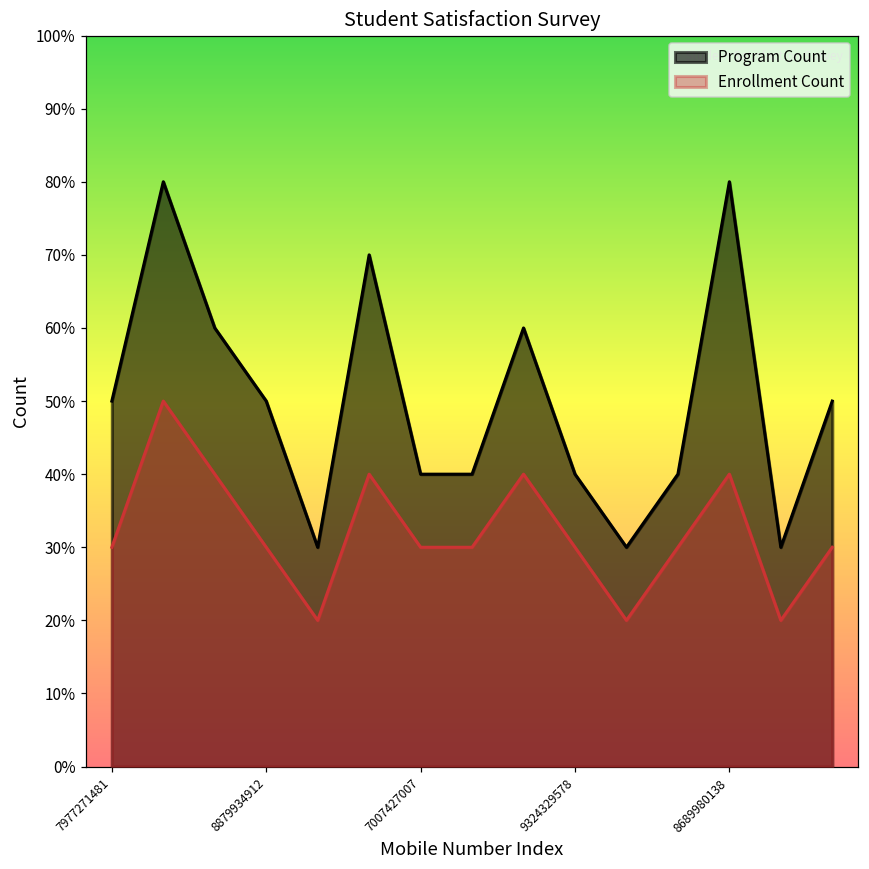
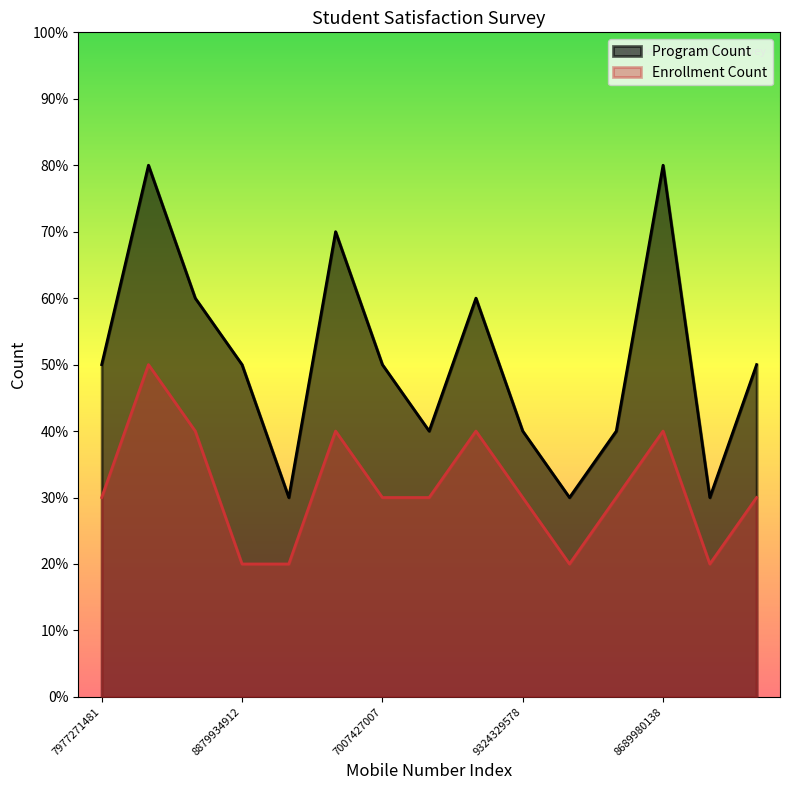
Enrollment Count, 8879934912: 30% -> 20%
Program Count, 7007427007: 40% -> 50%
